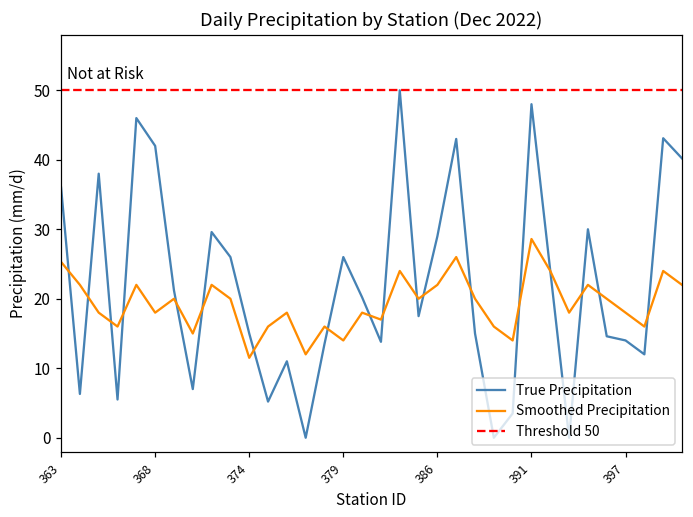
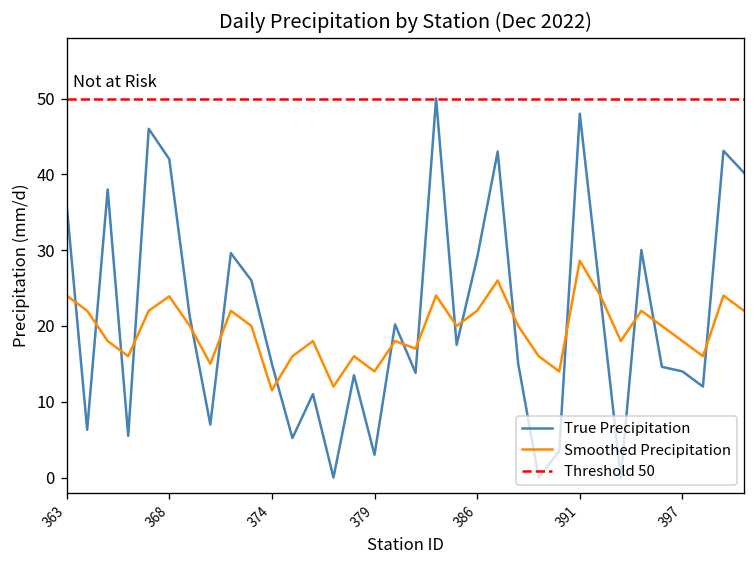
Smoothed Precipitation, 363: 25 -> 24
Smoothed Precipitation, 368: 18 -> 24
True Precipitation, 379: 26 -> 3
